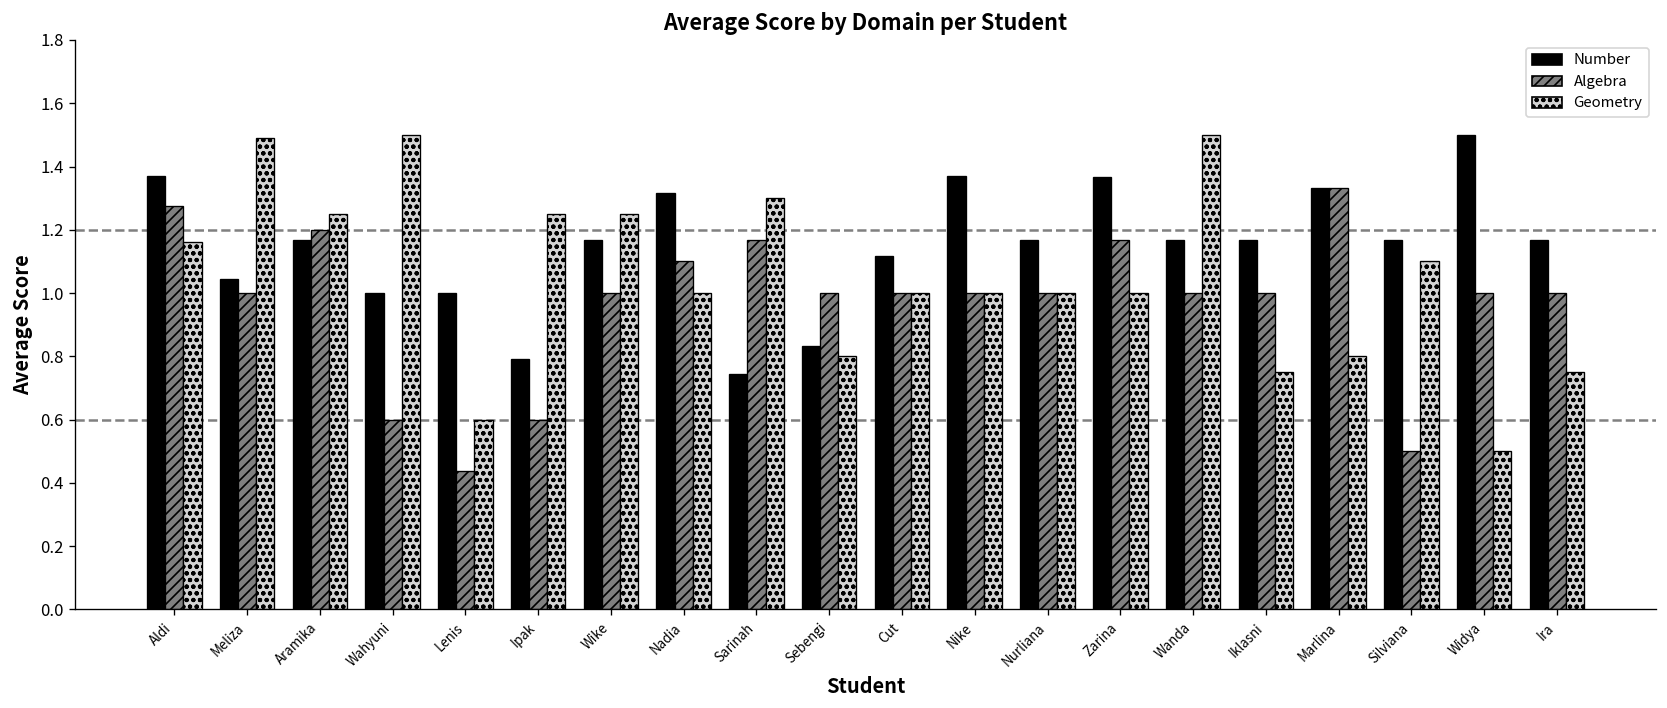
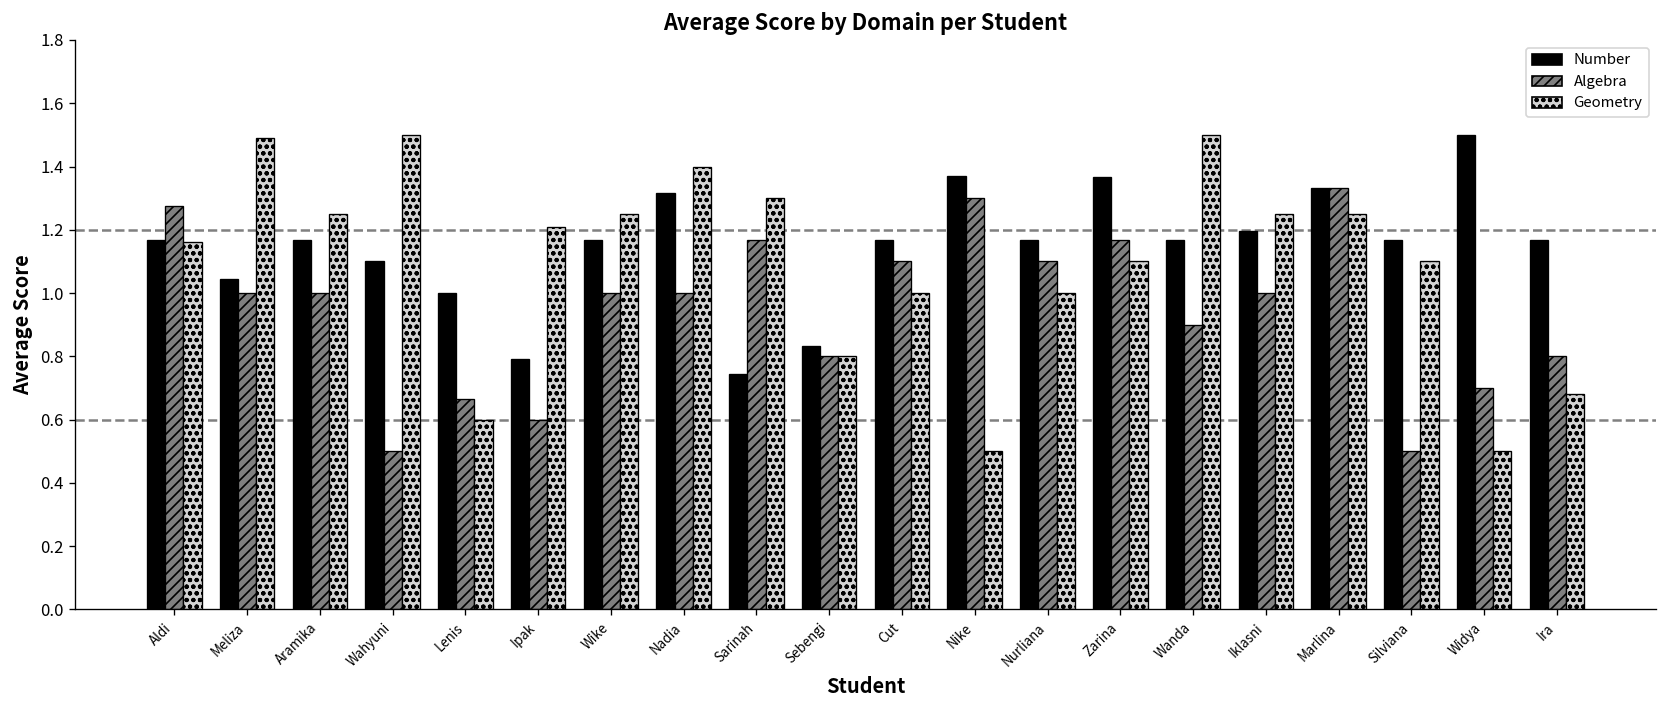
Number, Aldi: 1.37 -> 1.17
Algebra, Aramika: 1.2 -> 1.0
Number, Wahyuni: 1.0 -> 1.1
Algebra, Wahyuni: 0.6 -> 0.5
Algebra, Lenis: 0.44 -> 0.67
Geometry, Ipak: 1.25 -> 1.21
Algebra, Nadia: 1.1 -> 1.0
Geometry, Nadia: 1.0 -> 1.4
Algebra, Sebengi: 1.0 -> 0.8
Number, Cut: 1.12 -> 1.17
Algebra, Cut: 1.0 -> 1.1
Algebra, Nike: 1.0 -> 1.3
Geometry, Nike: 1.0 -> 0.5
Algebra, Nurliana: 1.0 -> 1.1
Geometry, Zarina: 1.0 -> 1.1
Algebra, Wanda: 1.0 -> 0.9
Number, Iklasni: 1.17 -> 1.20
Geometry, Iklasni: 0.75 -> 1.25
Geometry, Marlina: 0.80 -> 1.25
Algebra, Widya: 1.0 -> 0.7
Algebra, Ira: 1.0 -> 0.8
Geometry, Ira: 0.75 -> 0.68
